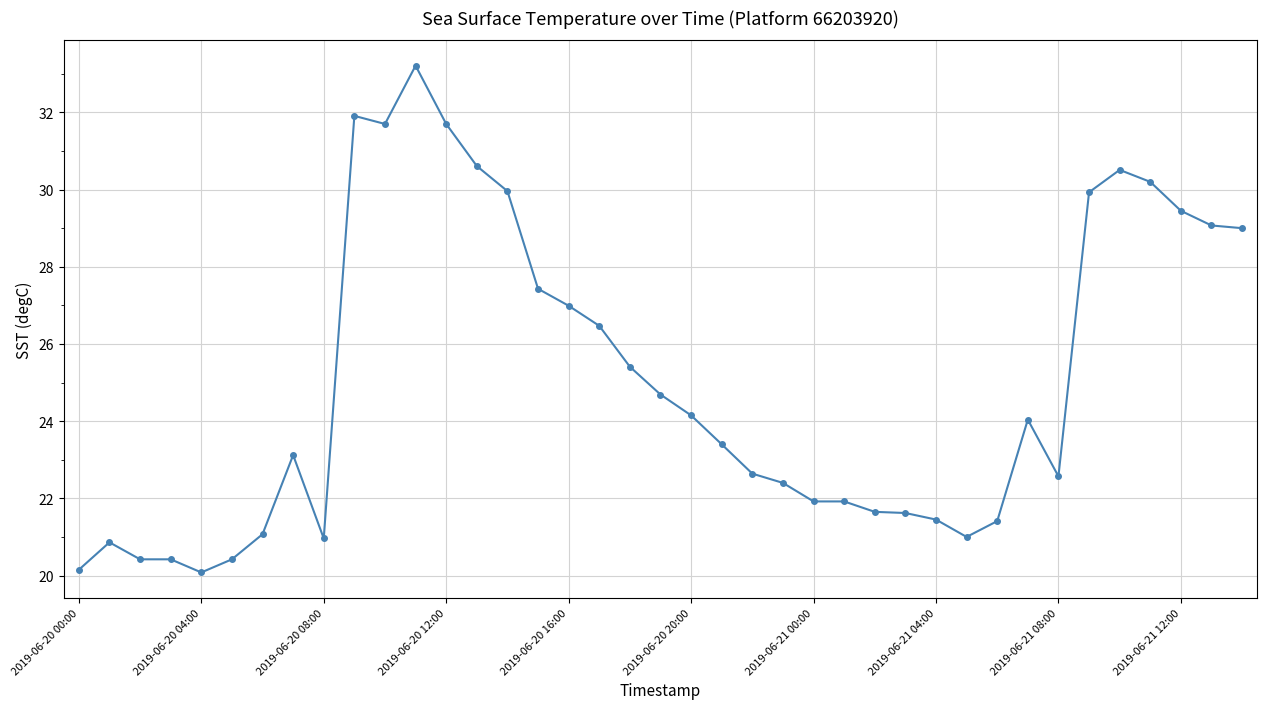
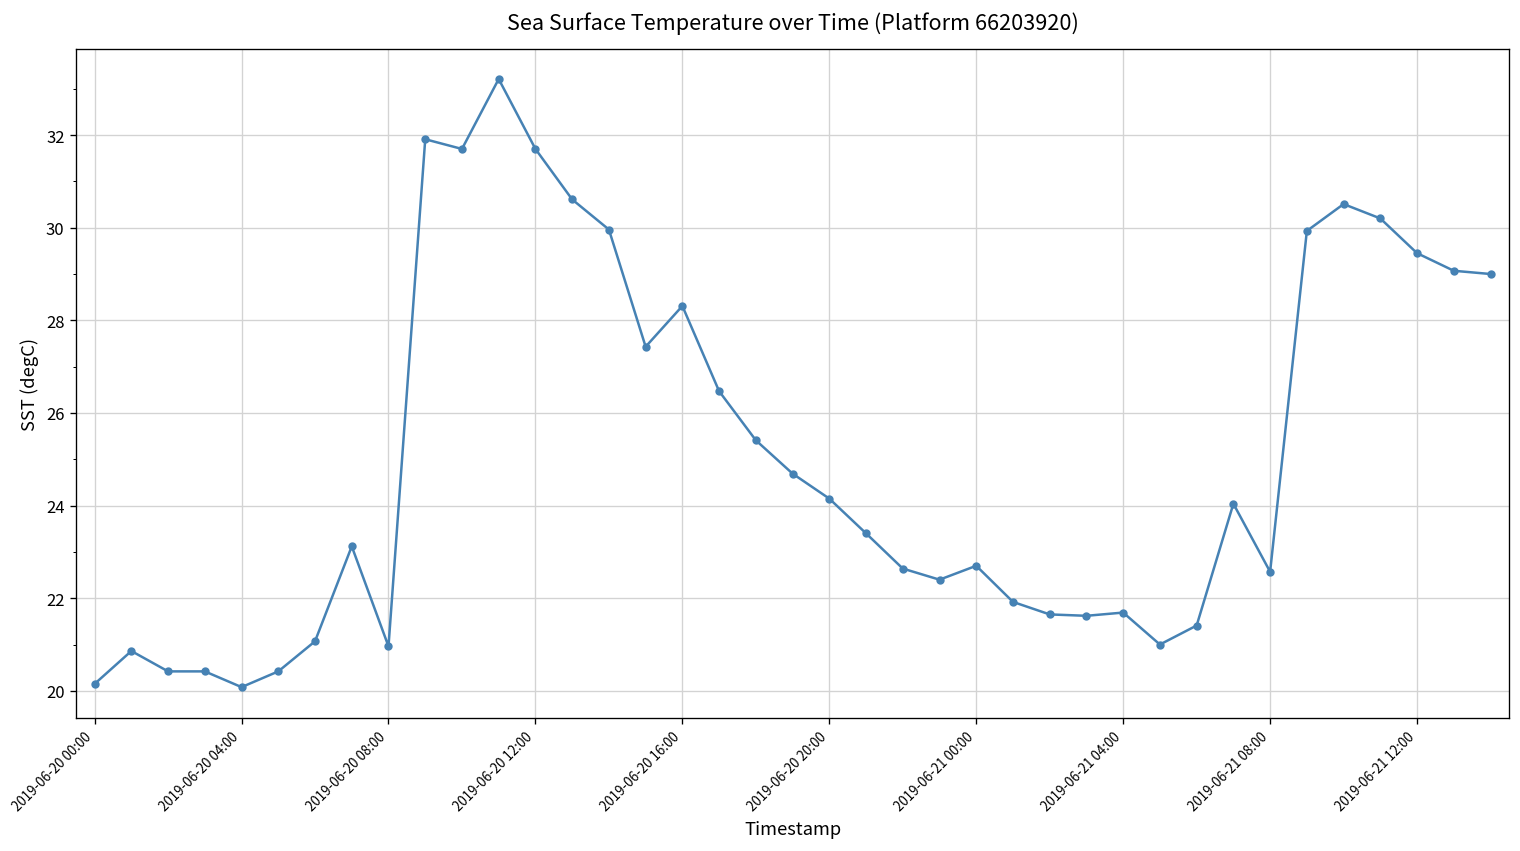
2019-06-20 16:00: 27.0 -> 28.3
2019-06-21 00:00: 21.9 -> 22.7
2019-06-21 04:00: 21.5 -> 21.7
